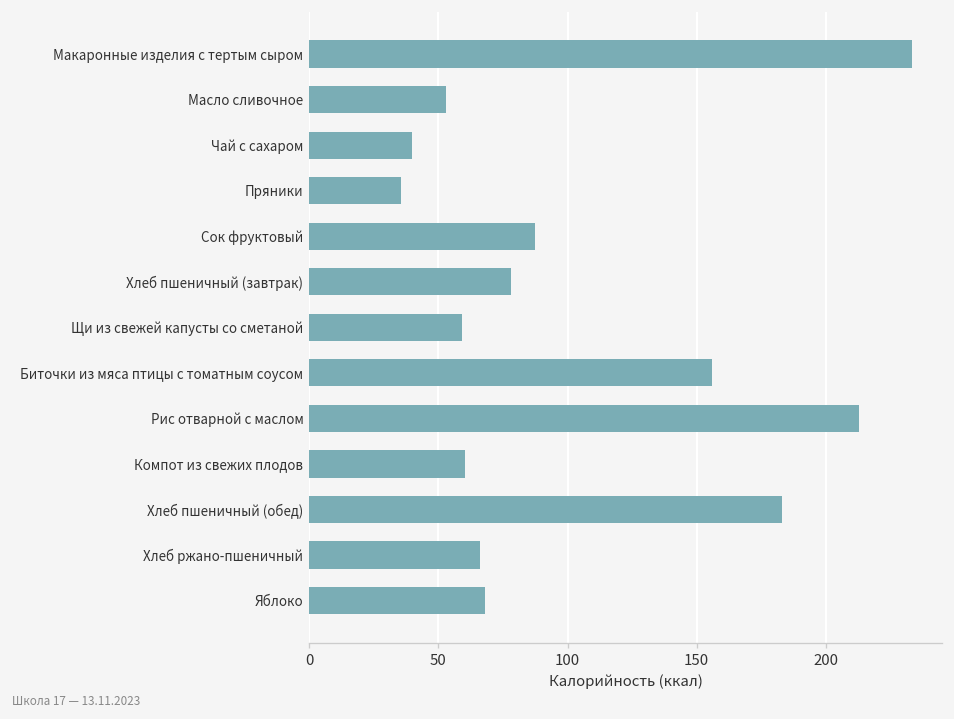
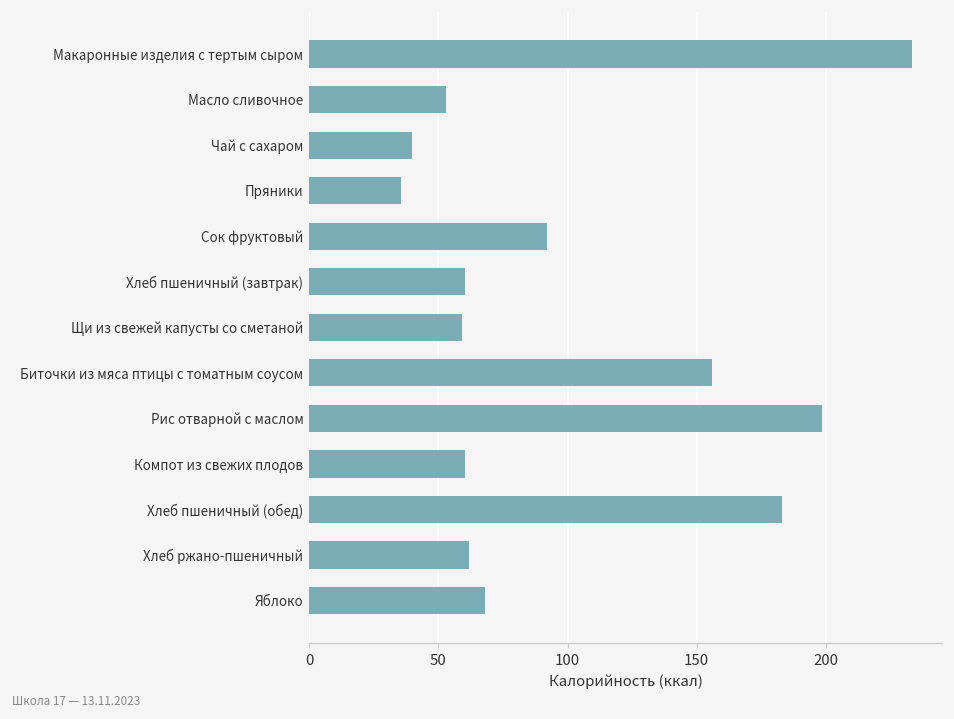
Сок фруктовый: 87 -> 92
Хлеб пшеничный (завтрак): 78 -> 60
Рис отварной с маслом: 213 -> 198
Хлеб ржано-пшеничный: 66 -> 62
